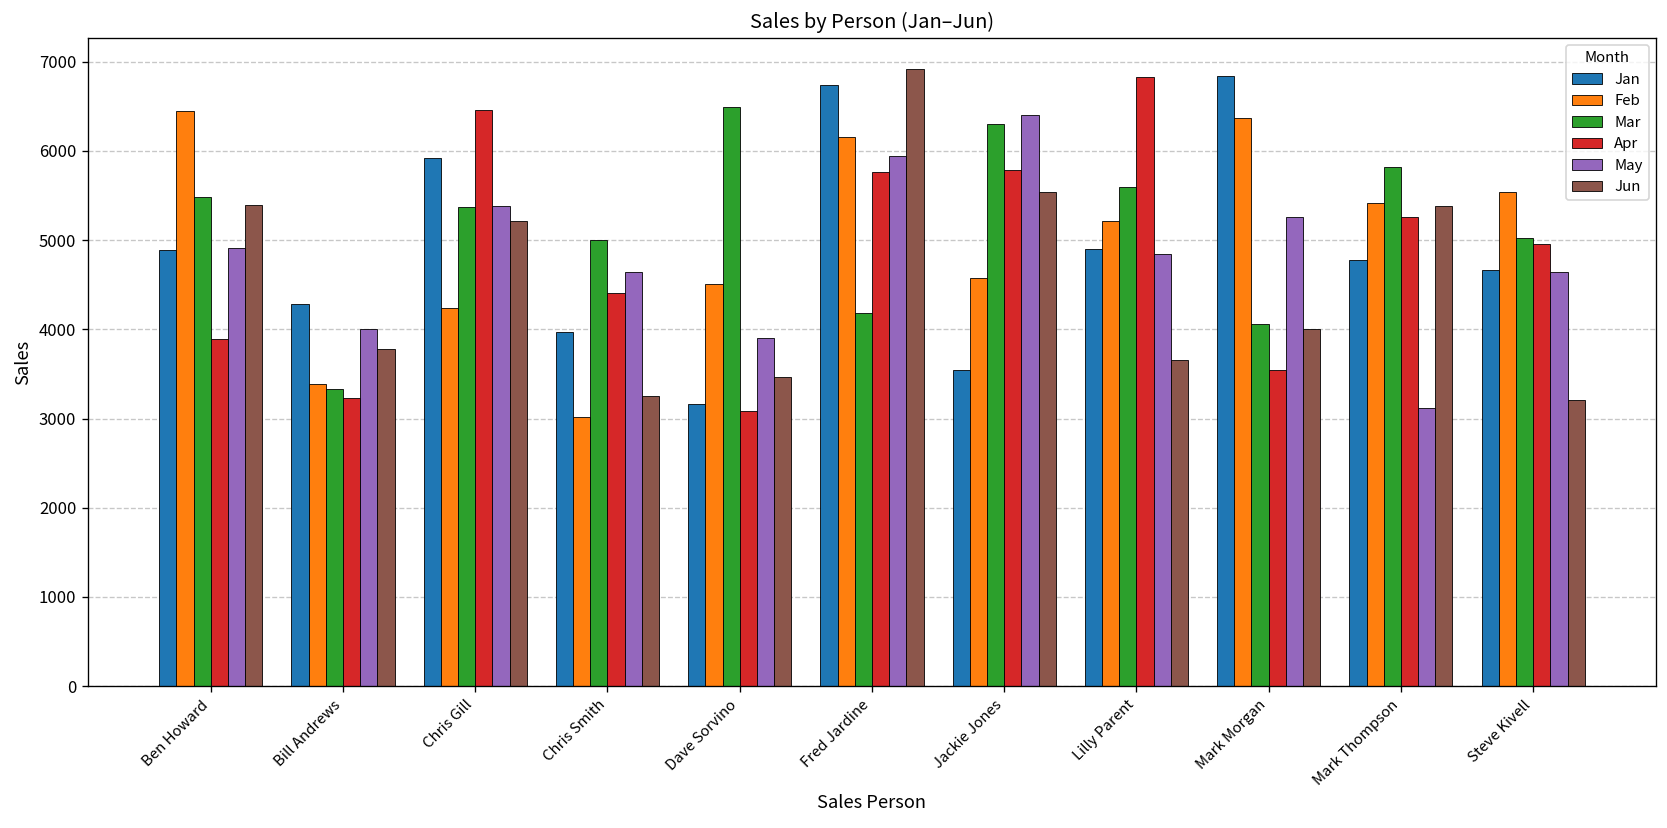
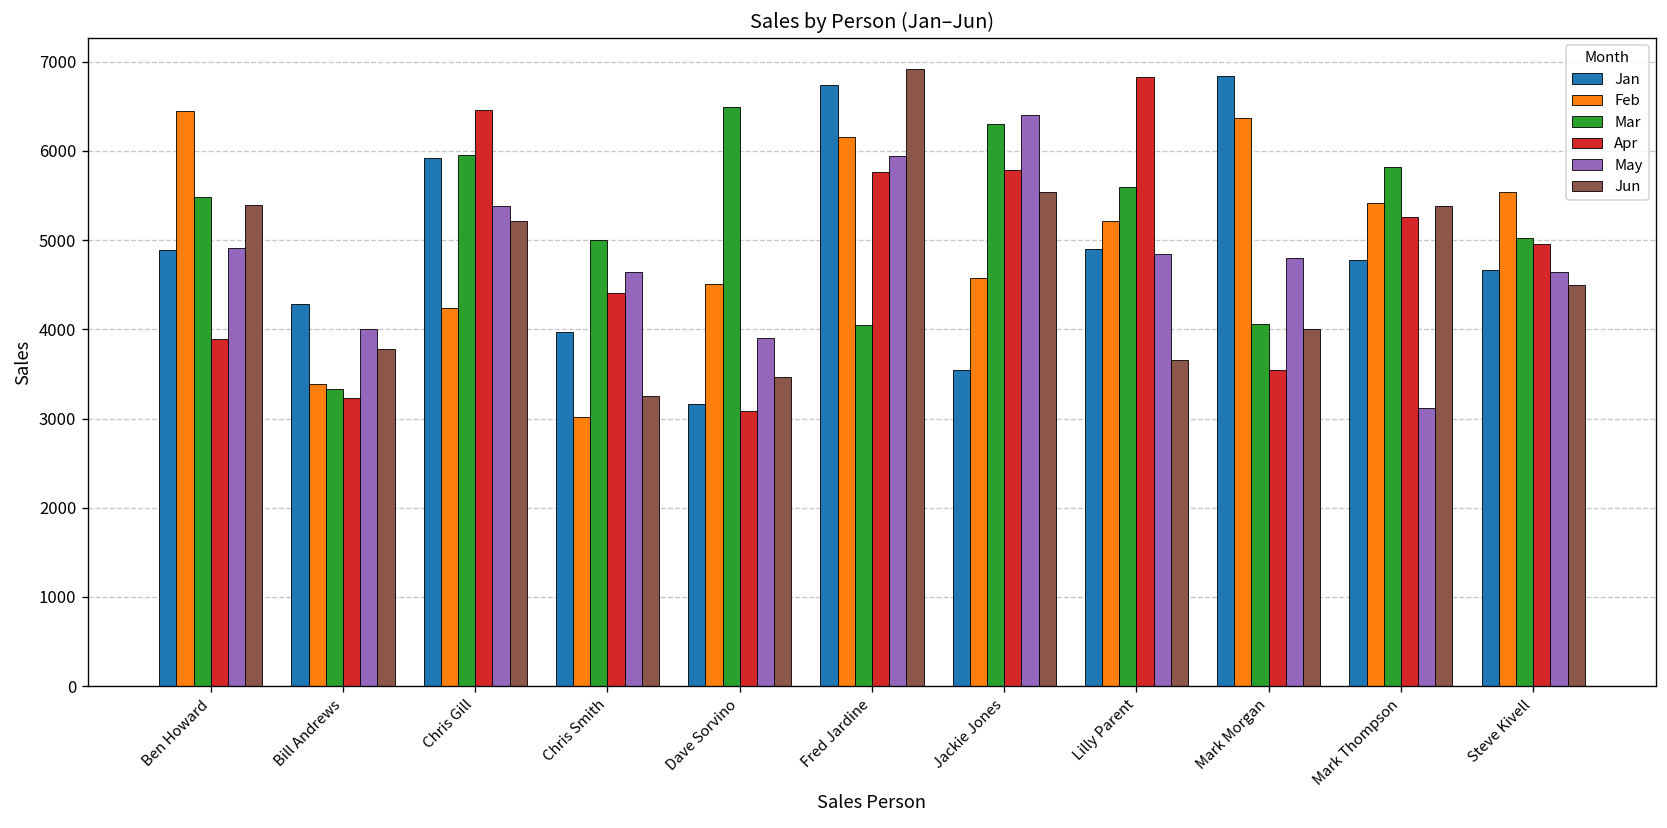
Mar, Chris Gill: 5400 -> 6000
Mar, Fred Jardine: 4200 -> 4000
May, Mark Morgan: 5300 -> 4800
Jun, Steve Kivell: 3200 -> 4500
